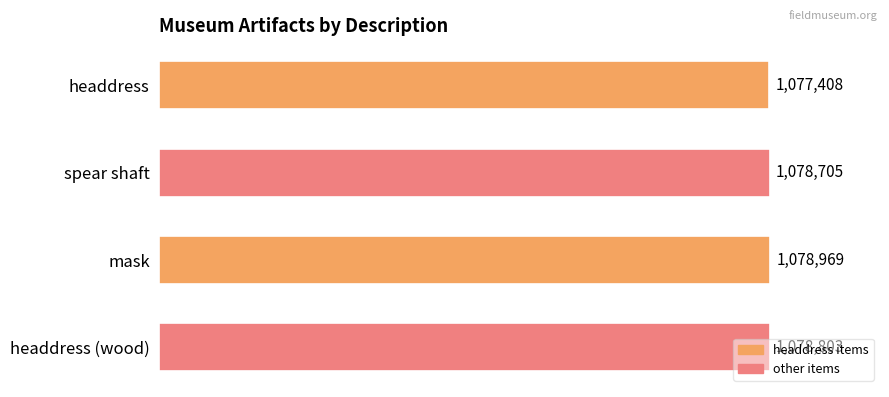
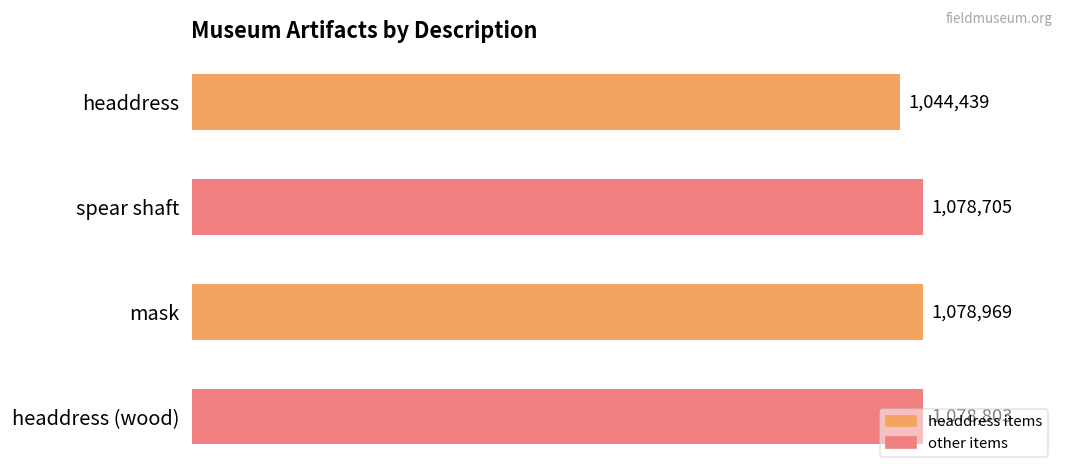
headdress: 1,077,408 -> 1,044,439
